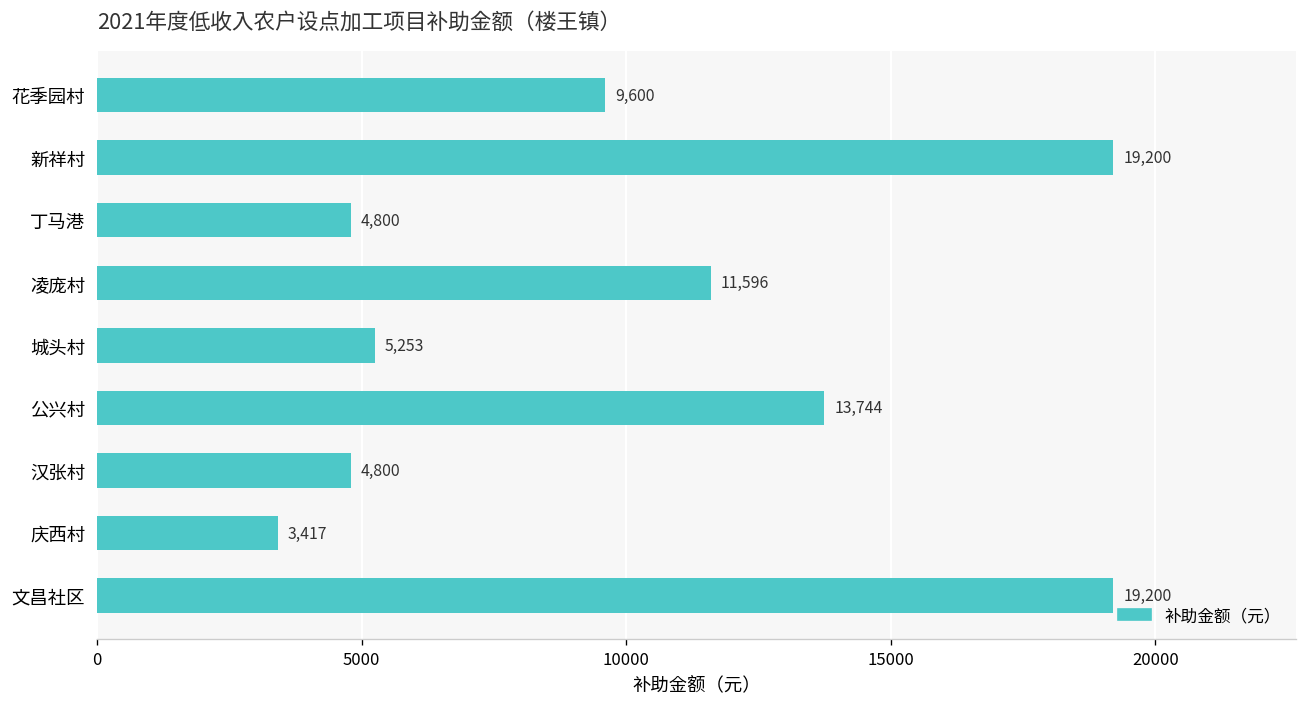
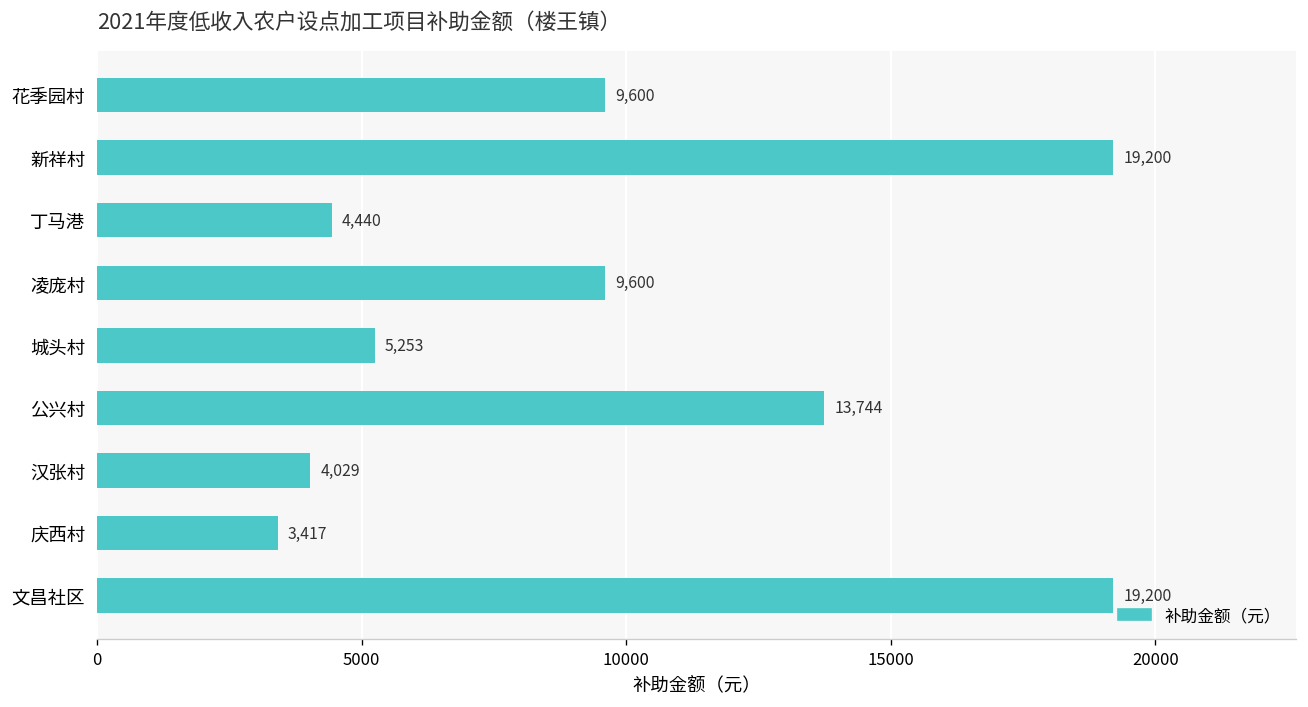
丁马港: 4,800 -> 4,440
凌庞村: 11,596 -> 9,600
汉张村: 4,800 -> 4,029
